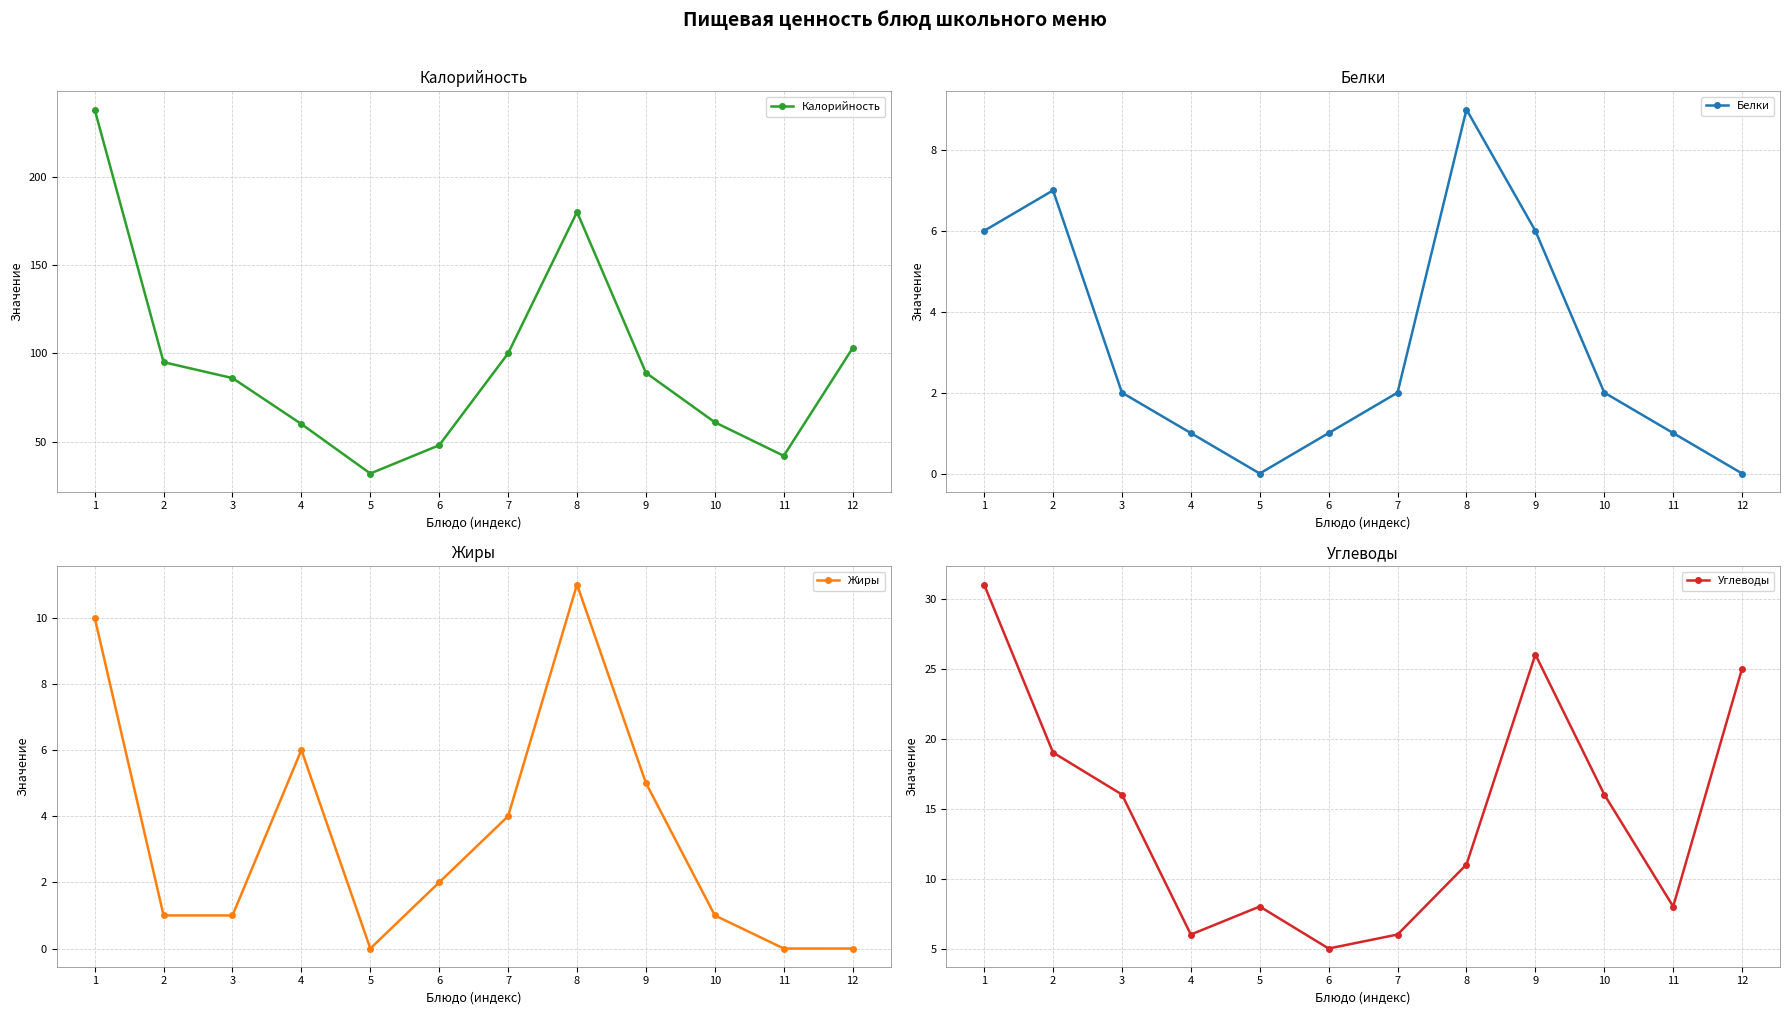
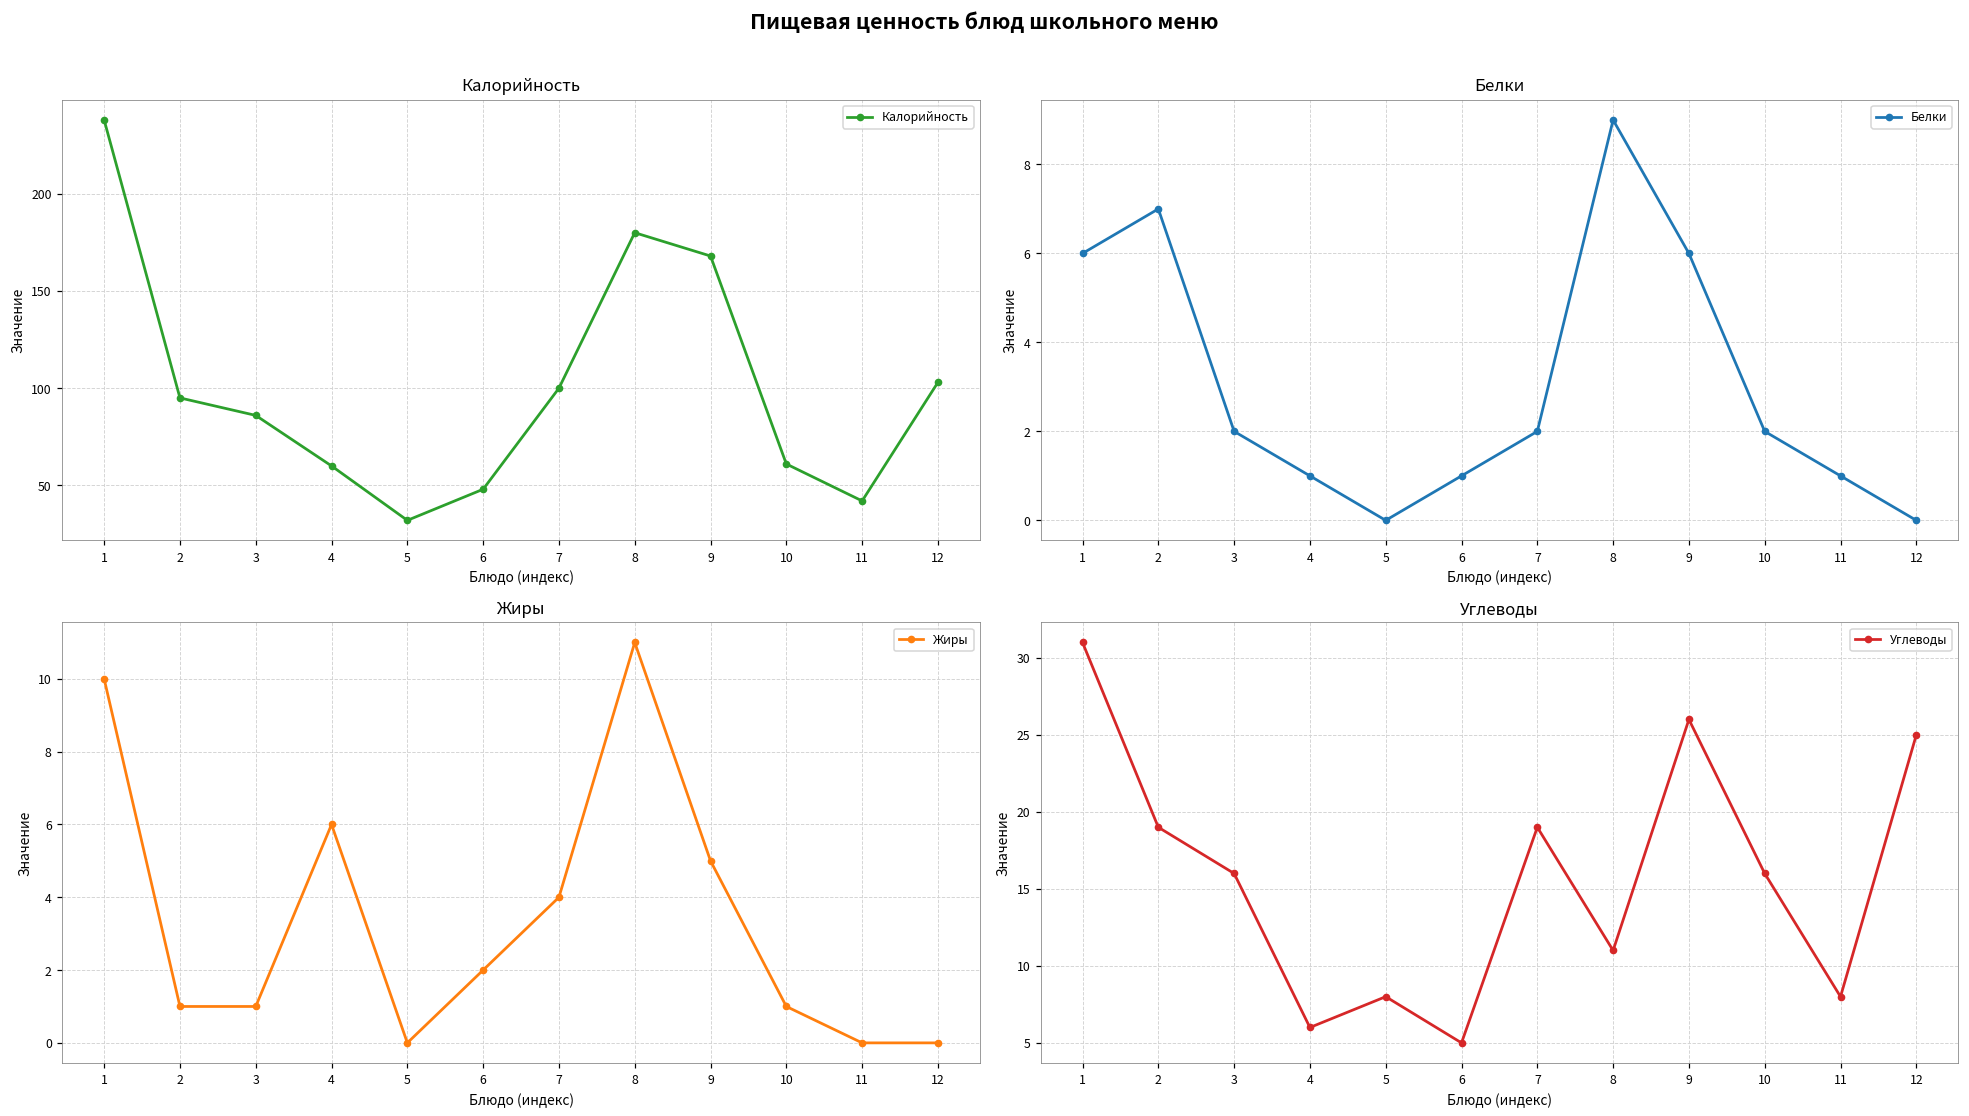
Калорийность, 9: 89 -> 168
Углеводы, 7: 6 -> 19
